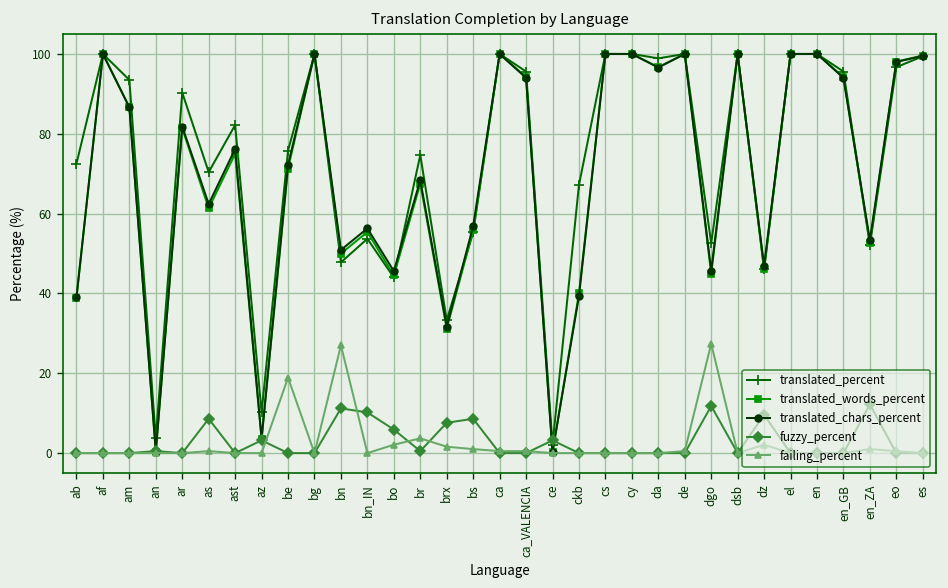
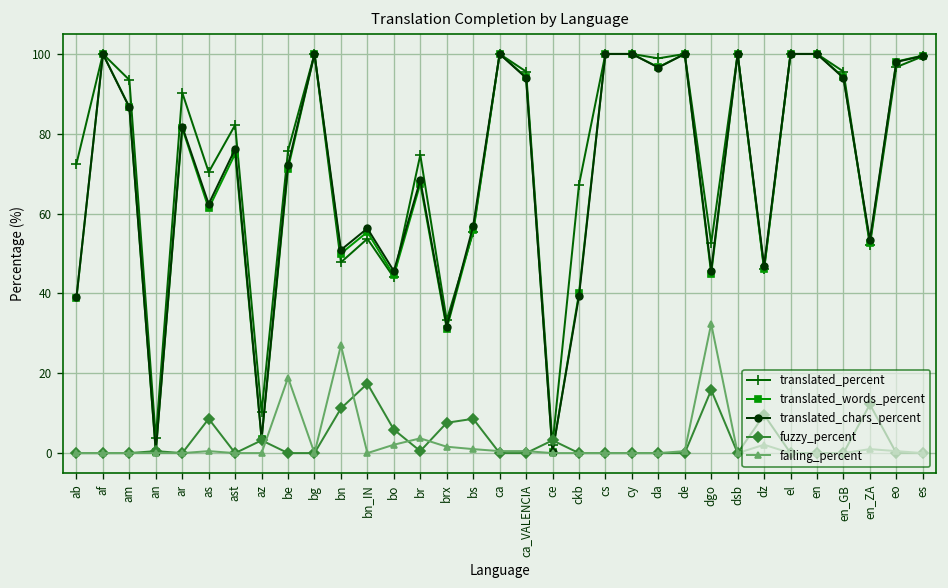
fuzzy_percent, bn_IN: 10 -> 17
fuzzy_percent, dgo: 12 -> 16
failing_percent, dgo: 27 -> 32
